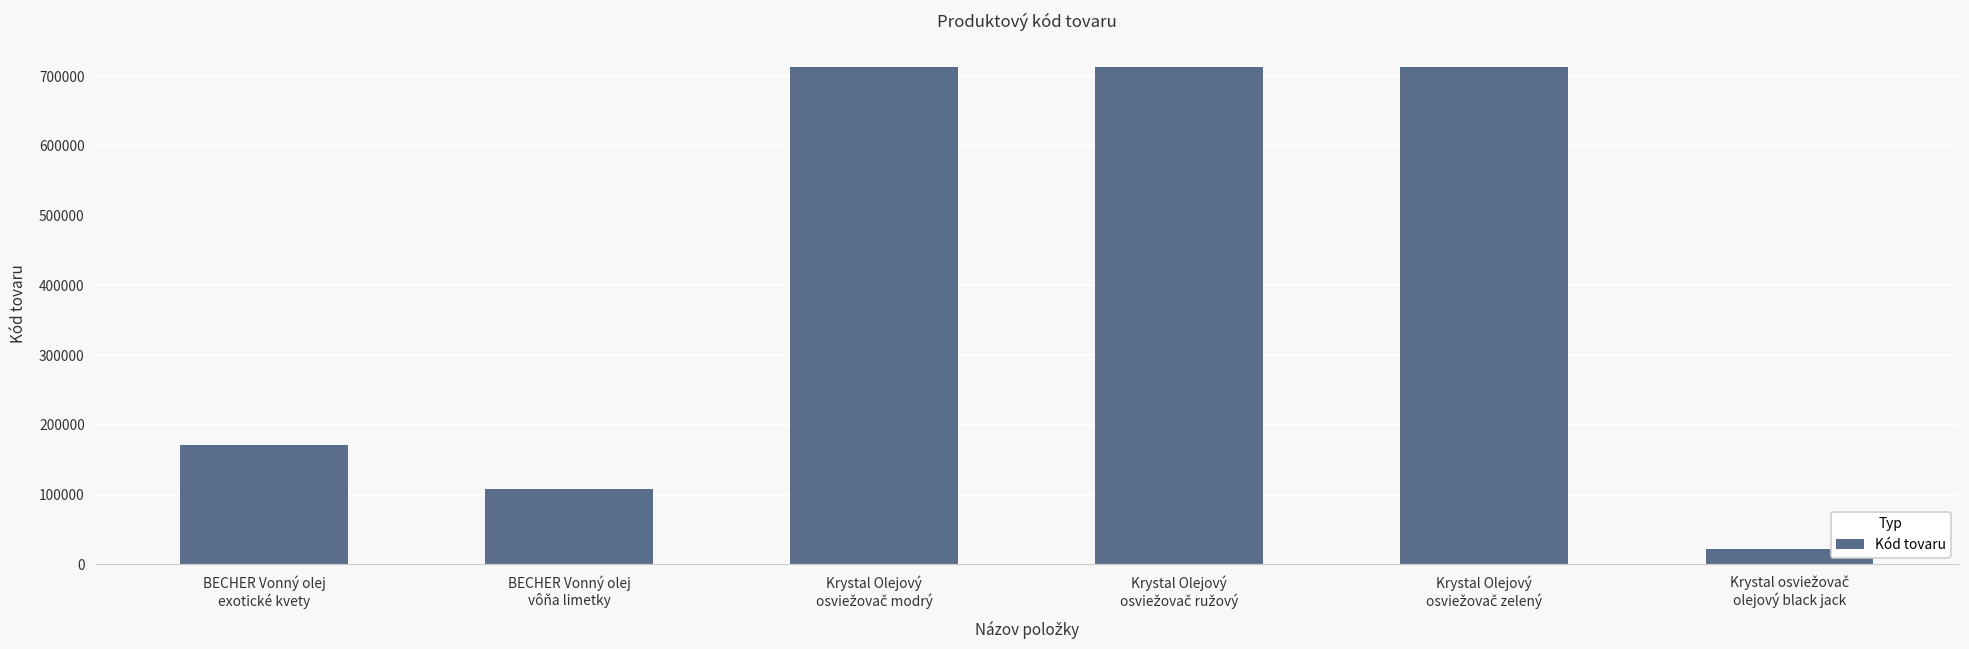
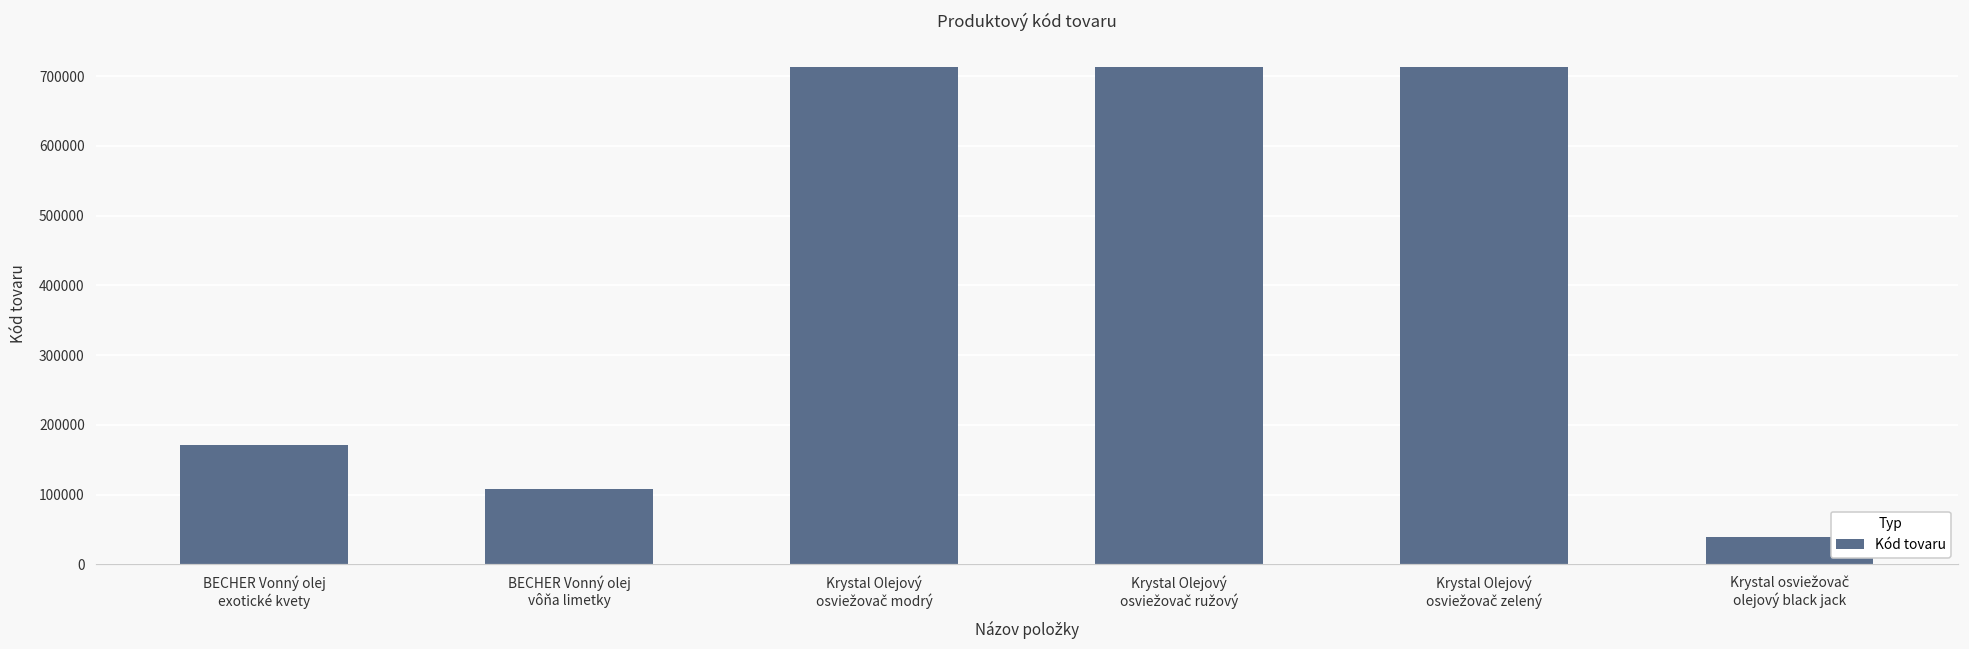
Krystal osviežovač olejový black jack: 20000 -> 40000
